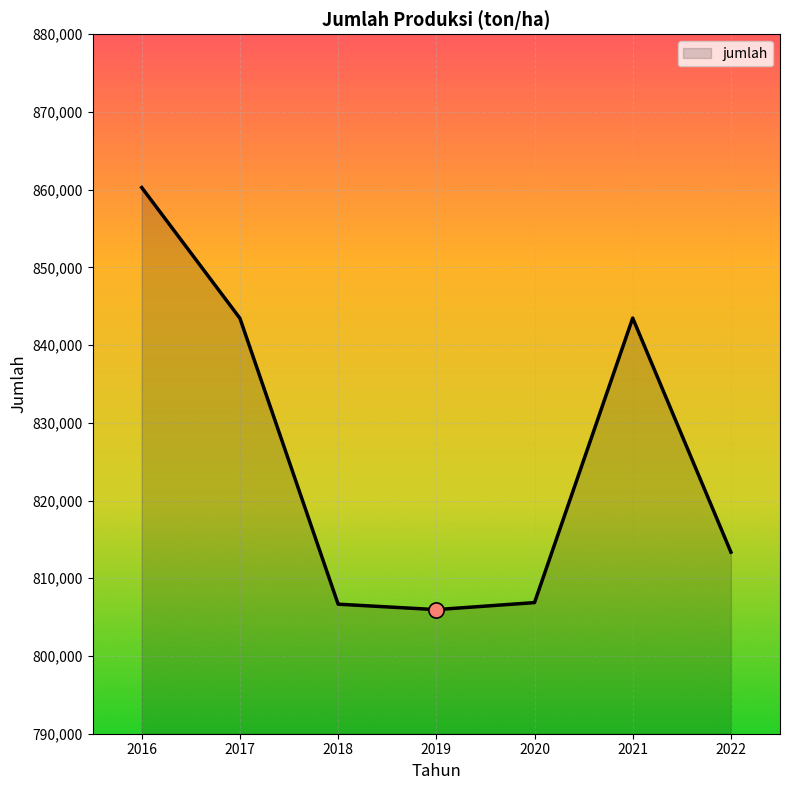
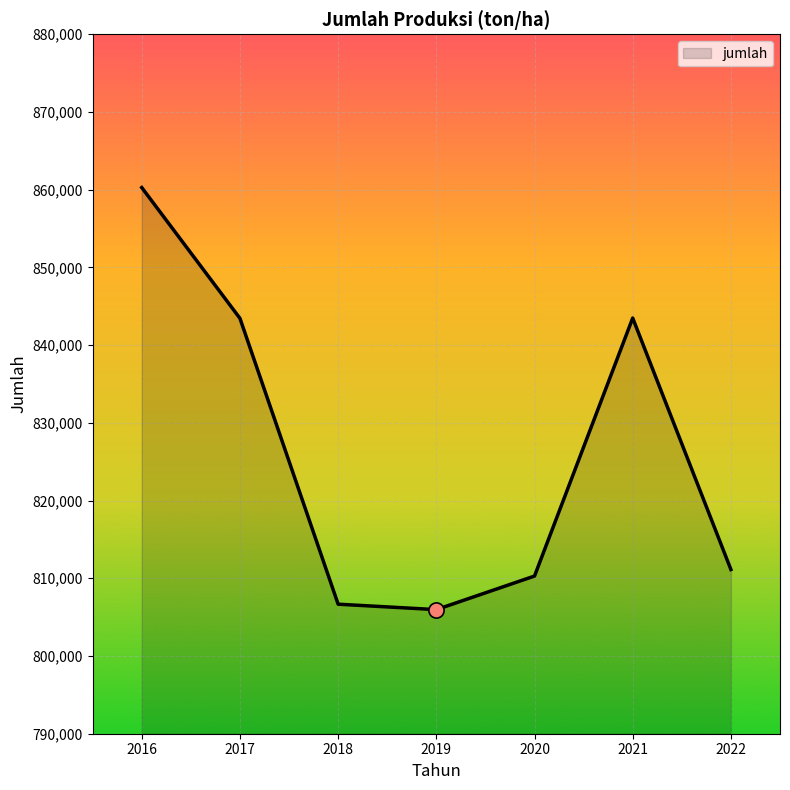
jumlah, 2020: 807,000 -> 810,000
jumlah, 2022: 813,000 -> 811,000
